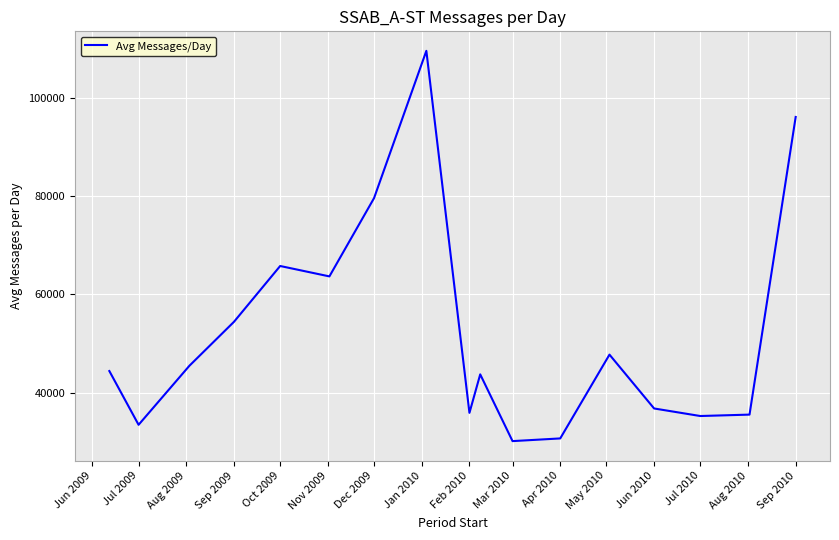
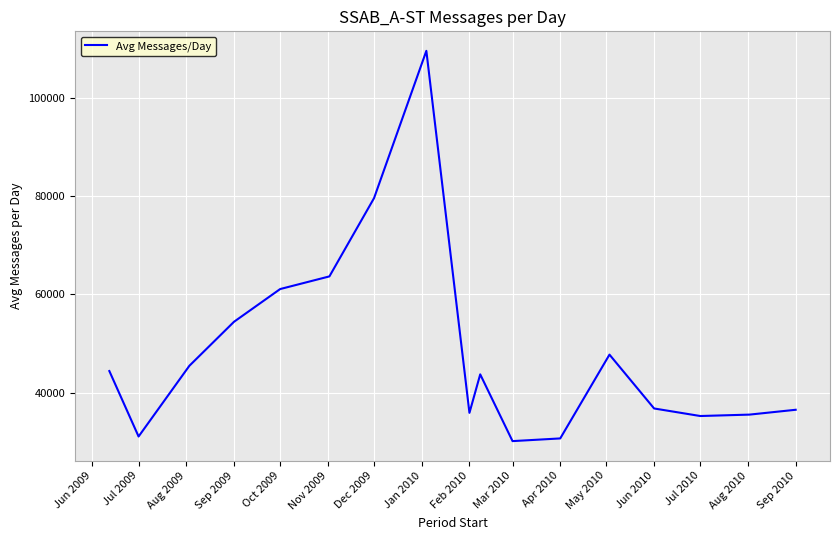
Jul 2009: 33000 -> 31000
Oct 2009: 66000 -> 61000
Sep 2010: 96000 -> 36000
